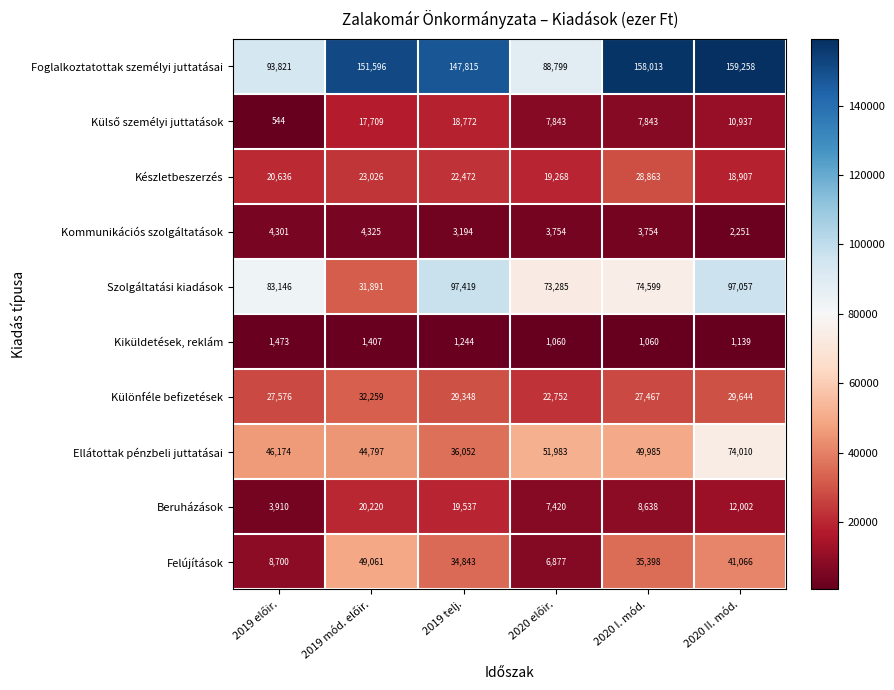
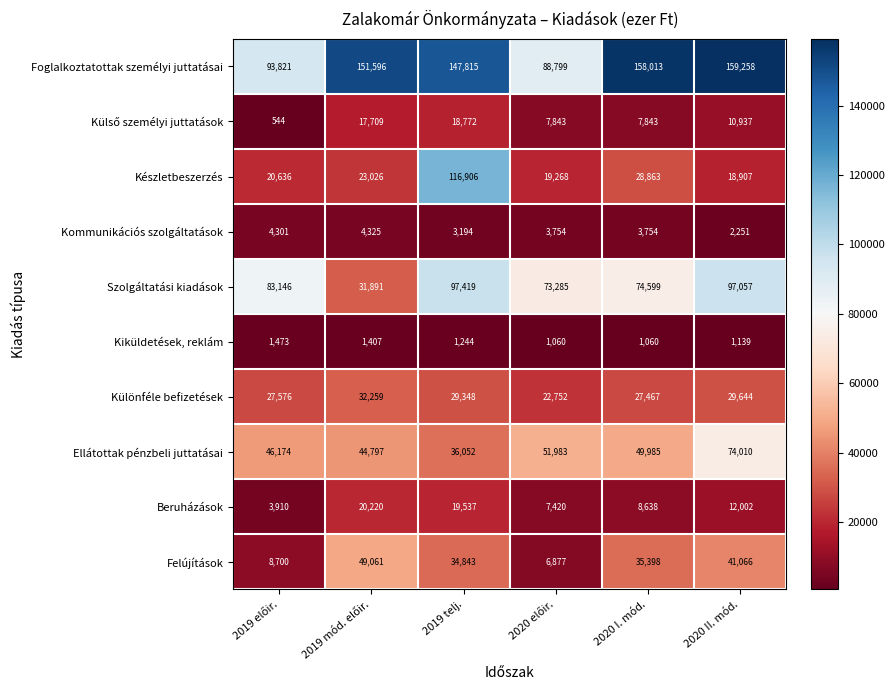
Készletbeszerzés, 2019 telj.: 22,472 -> 116,906
